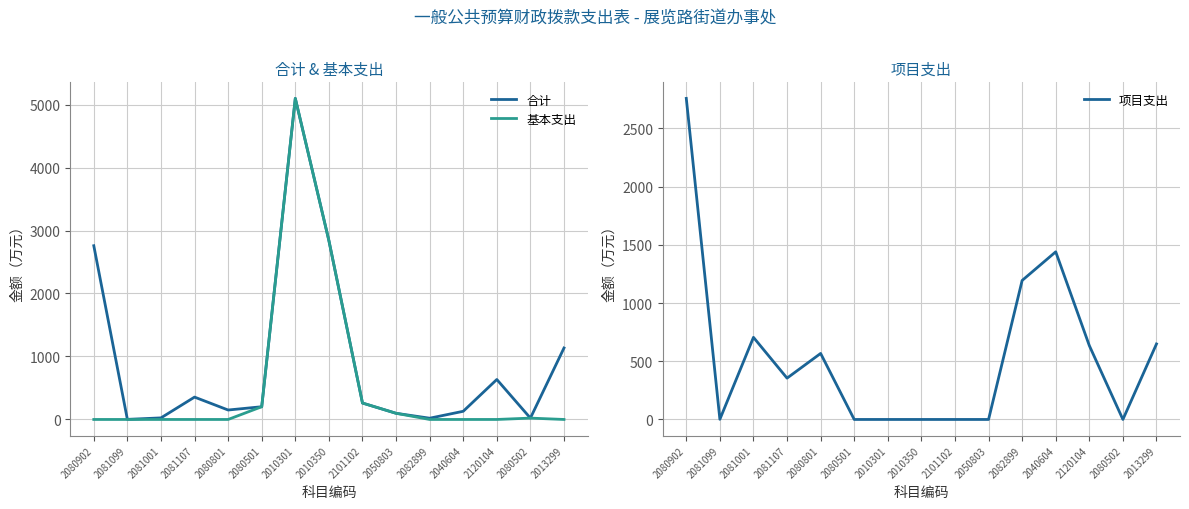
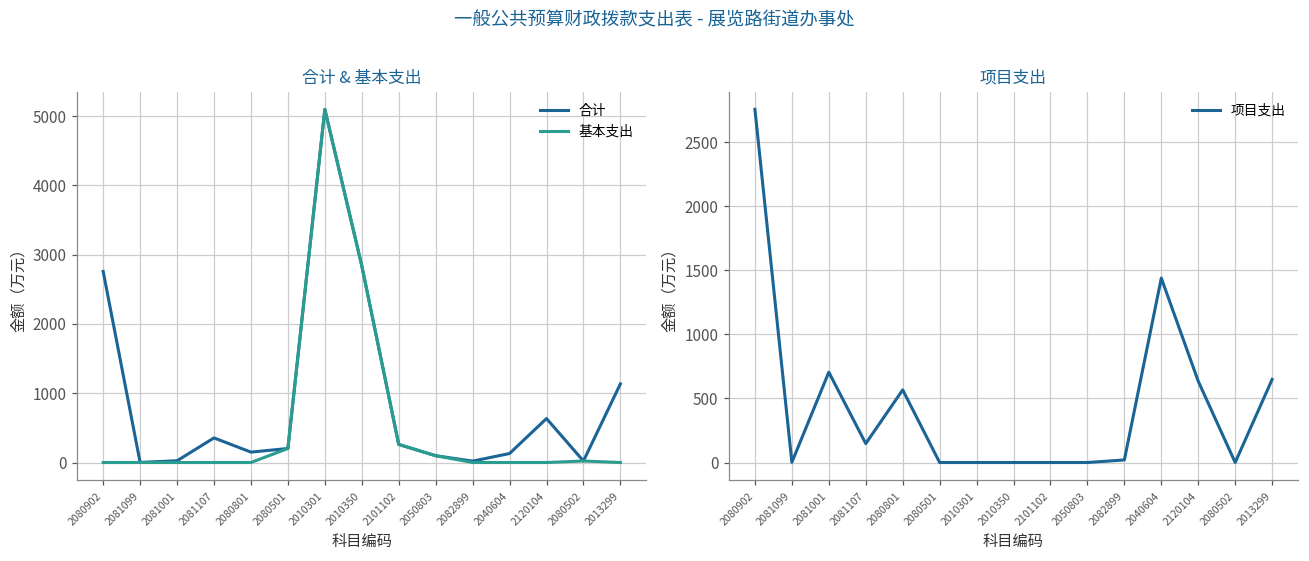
项目支出, 2081107: 360 -> 150
项目支出, 2082899: 1190 -> 20
